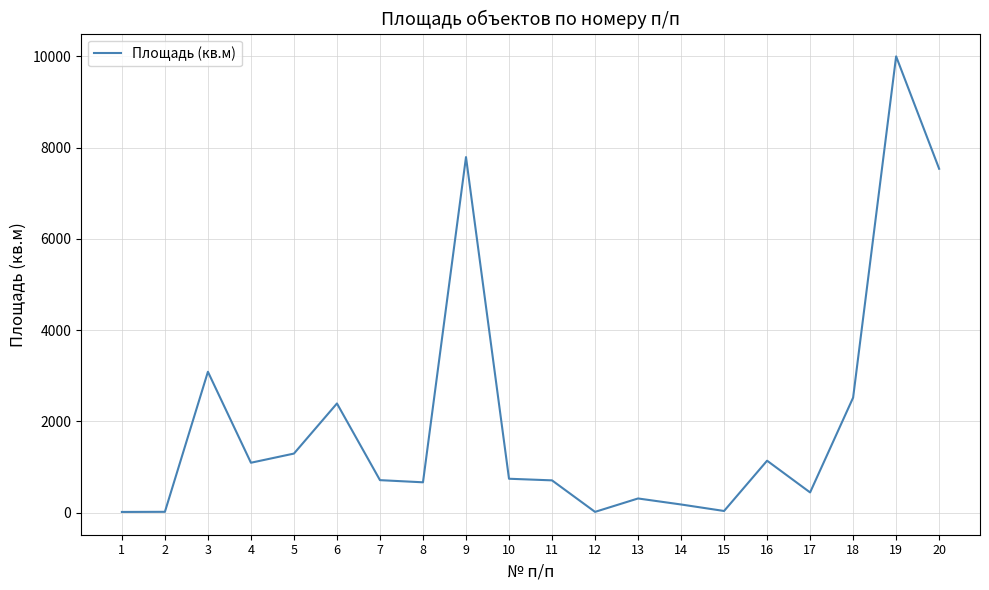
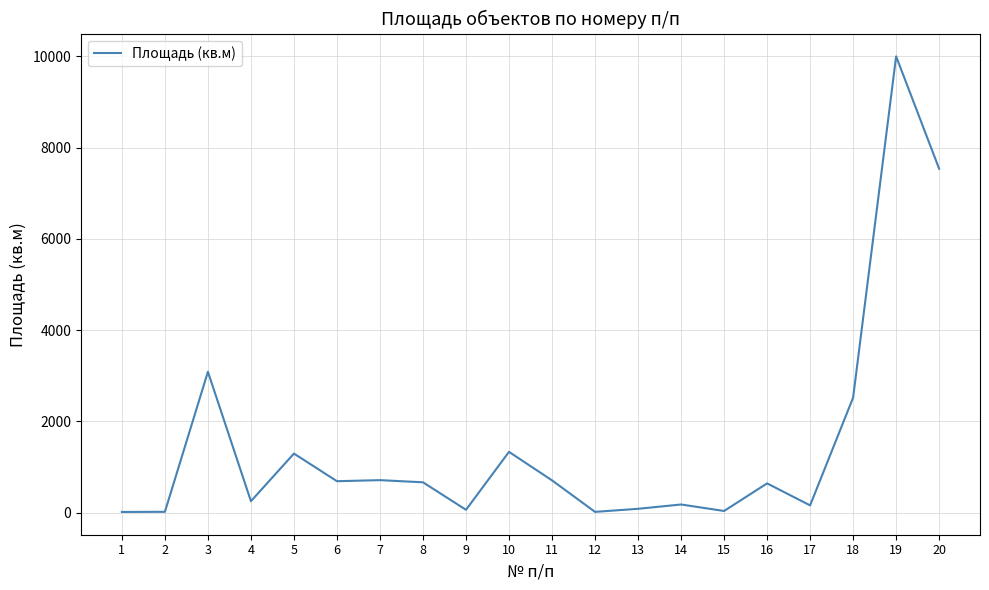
4: 1100 -> 200
6: 2400 -> 700
9: 7800 -> 100
10: 700 -> 1300
13: 300 -> 100
16: 1100 -> 600
17: 400 -> 200
